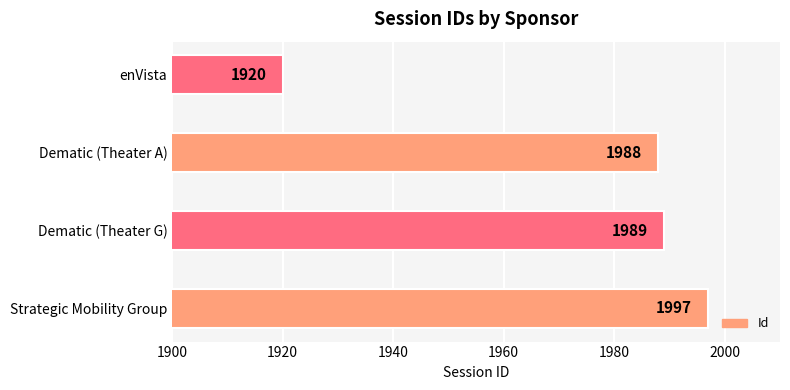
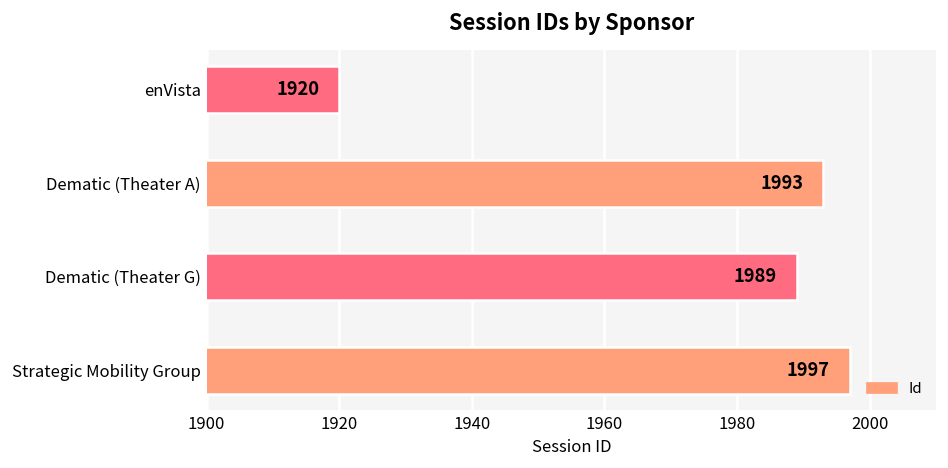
Dematic (Theater A): 1988 -> 1993
